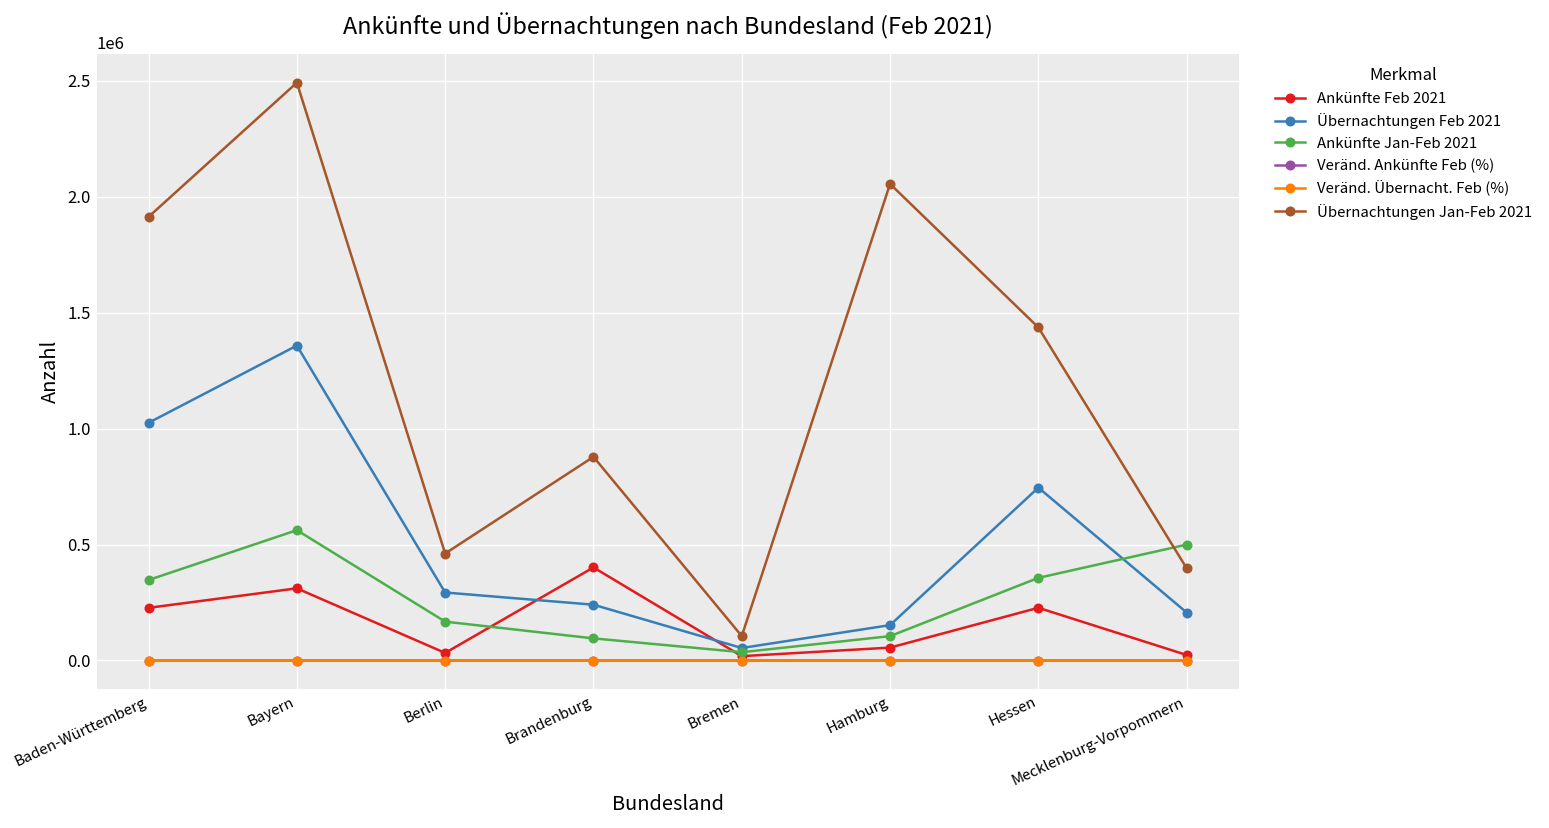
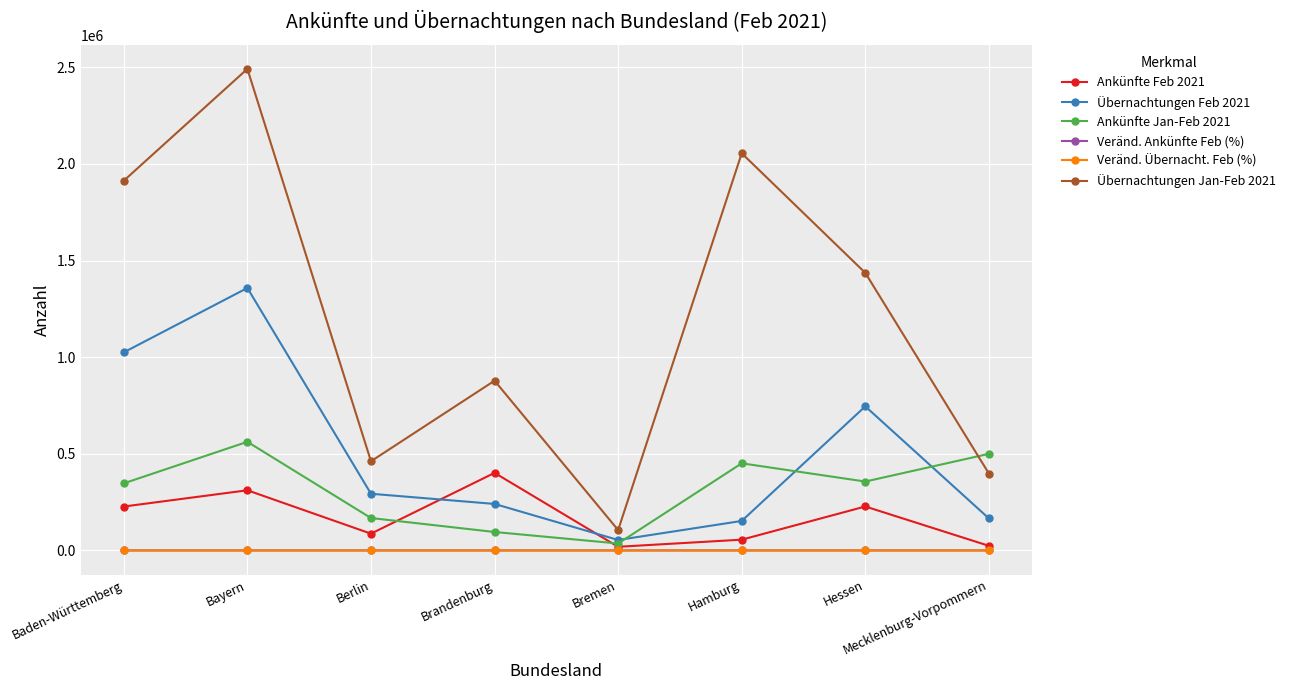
Ankünfte Feb 2021, Berlin: 30000 -> 90000
Ankünfte Jan-Feb 2021, Hamburg: 110000 -> 450000
Übernachtungen Feb 2021, Mecklenburg-Vorpommern: 210000 -> 170000
